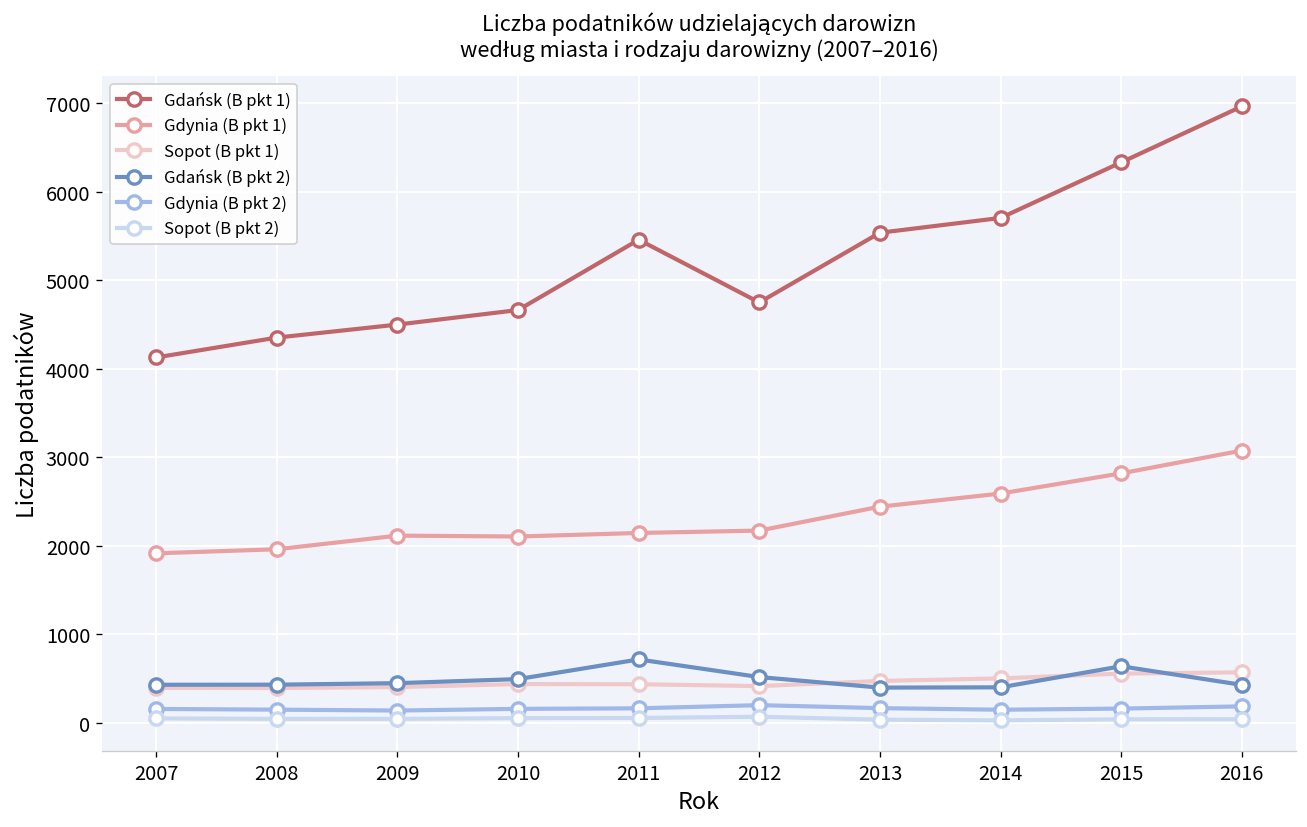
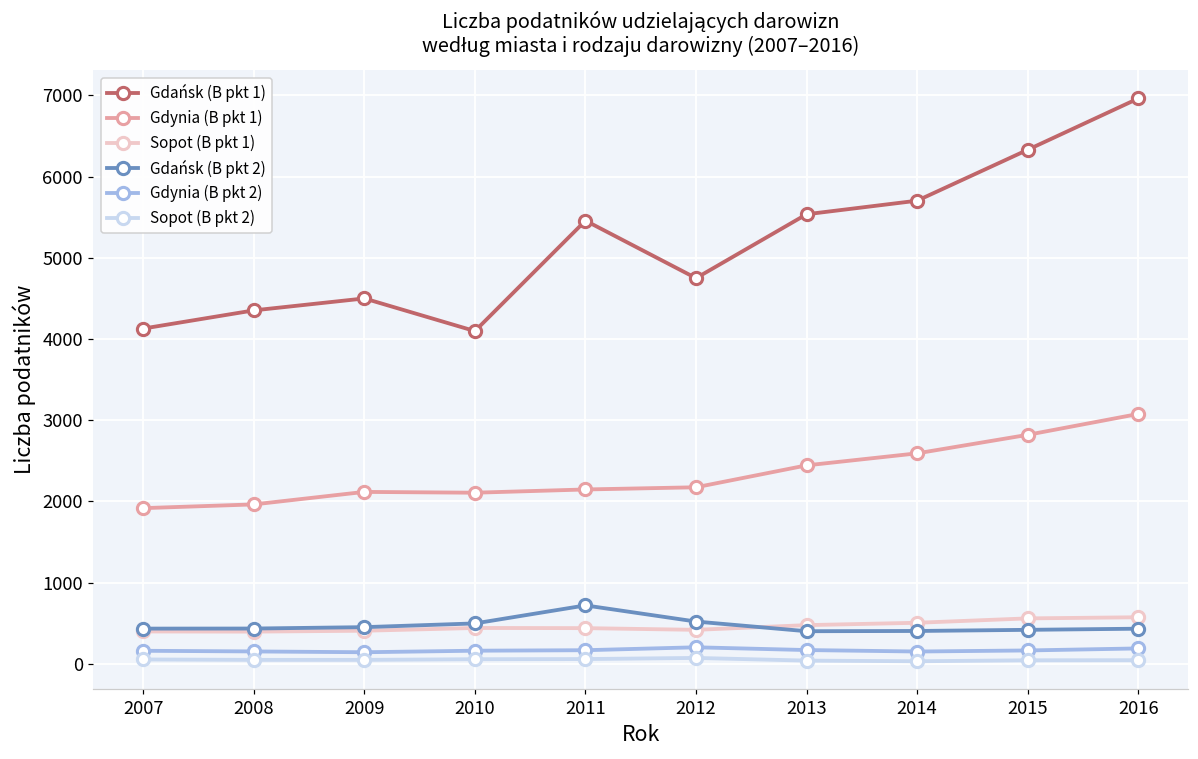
Gdańsk (B pkt 1), 2010: 4700 -> 4100
Gdańsk (B pkt 2), 2015: 600 -> 400
